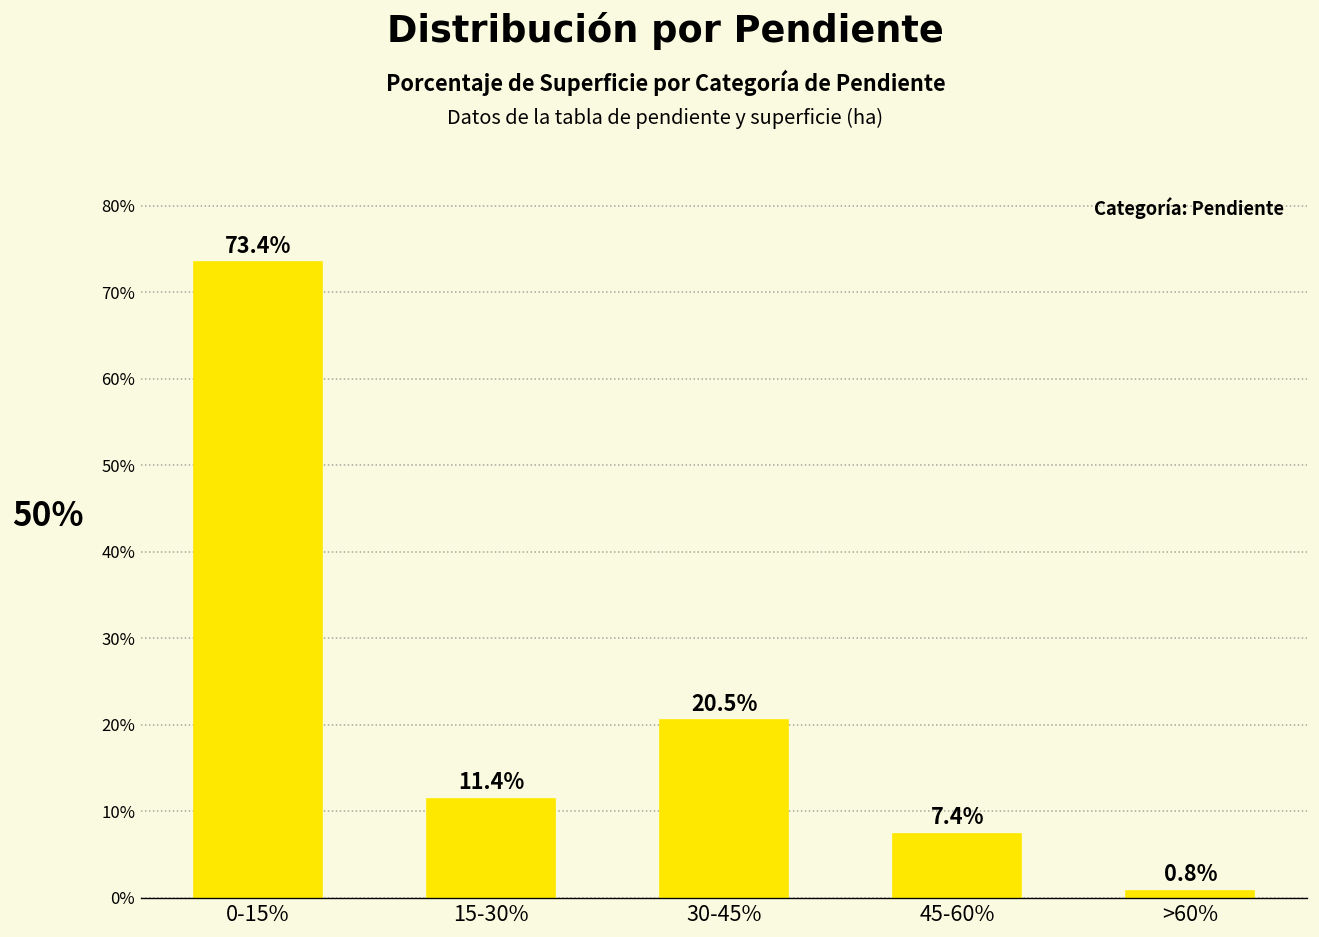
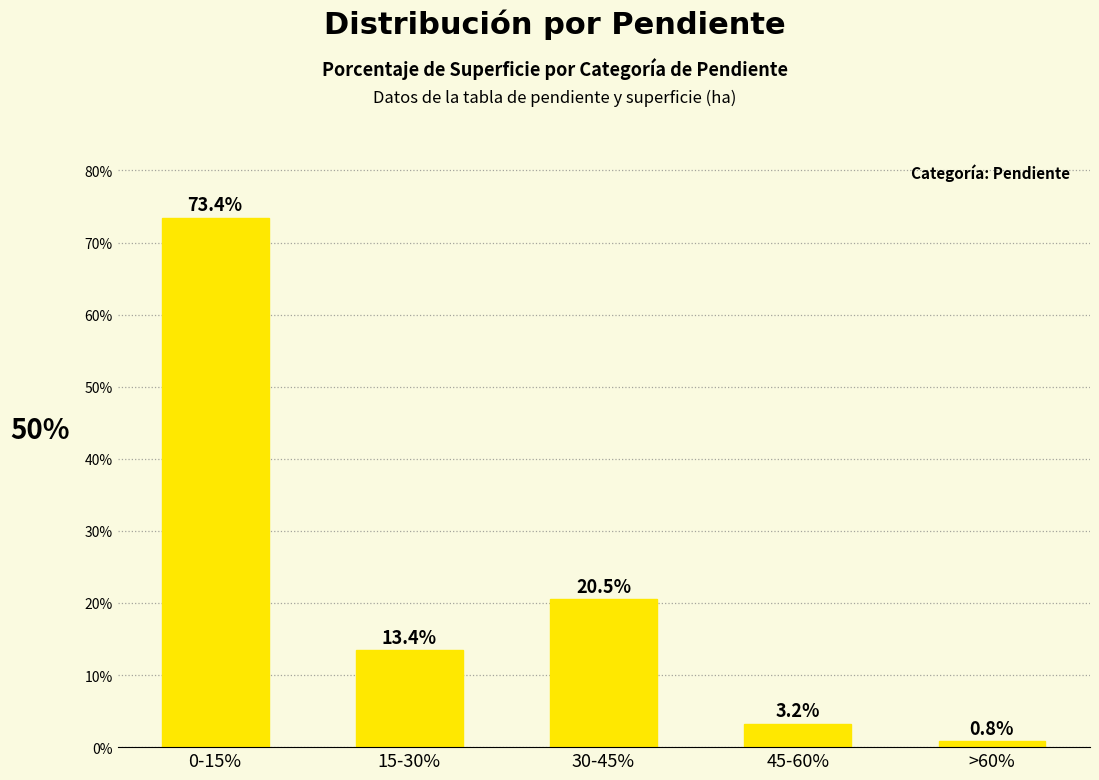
15-30%: 11.4% -> 13.4%
45-60%: 7.4% -> 3.2%
